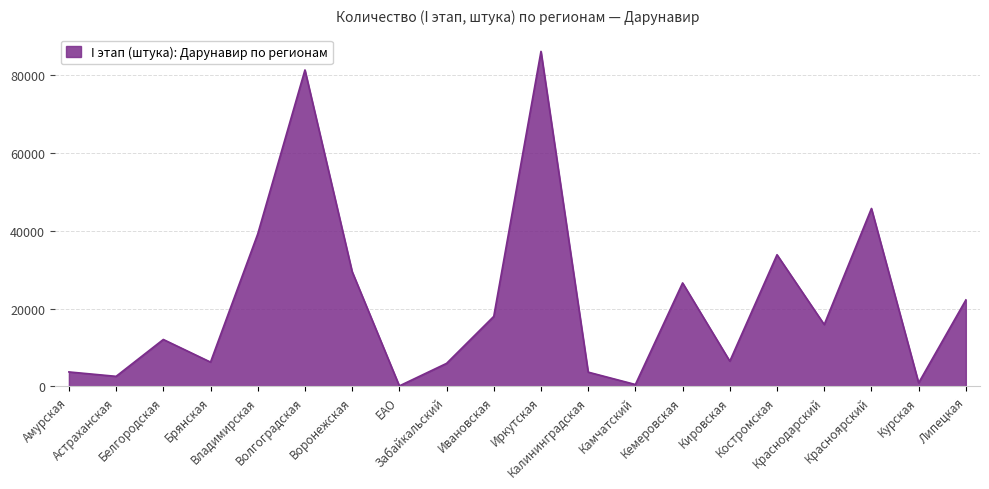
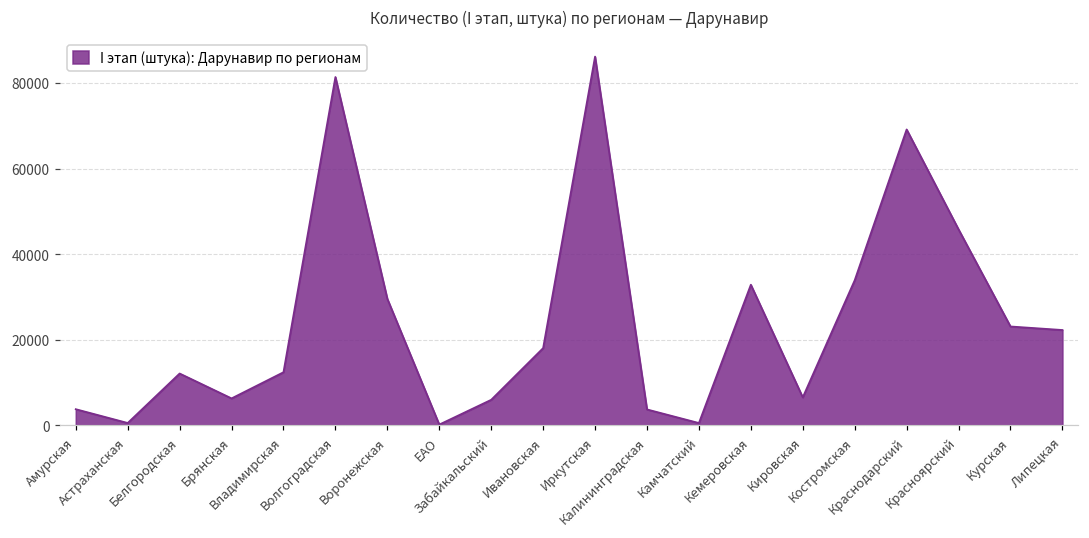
Астраханская: 3000 -> 0
Владимирская: 39000 -> 12000
Кемеровская: 27000 -> 33000
Краснодарский: 16000 -> 69000
Курская: 1000 -> 23000
